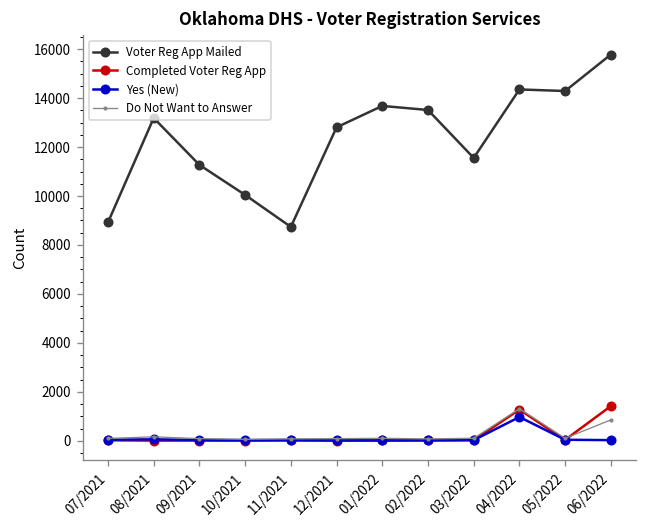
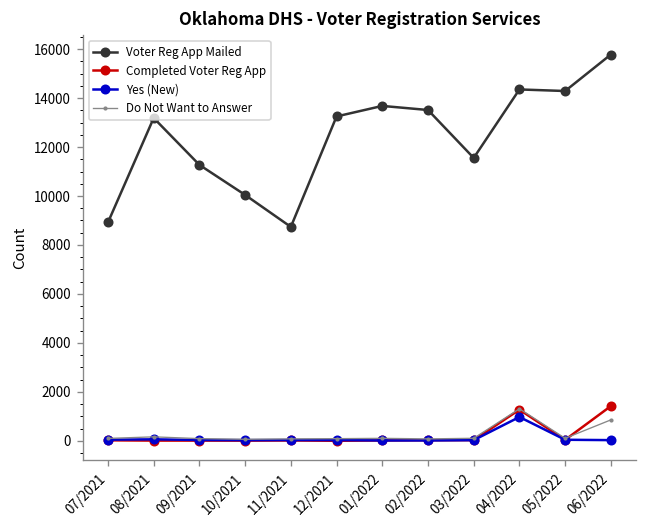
Voter Reg App Mailed, 12/2021: 12800 -> 13300
